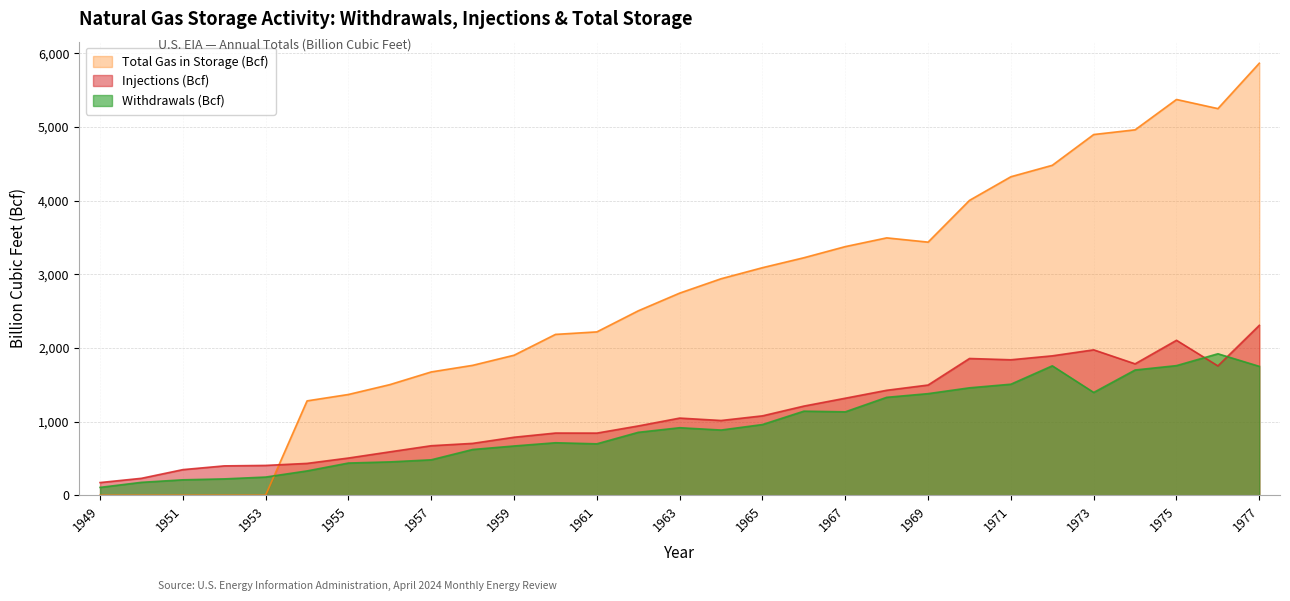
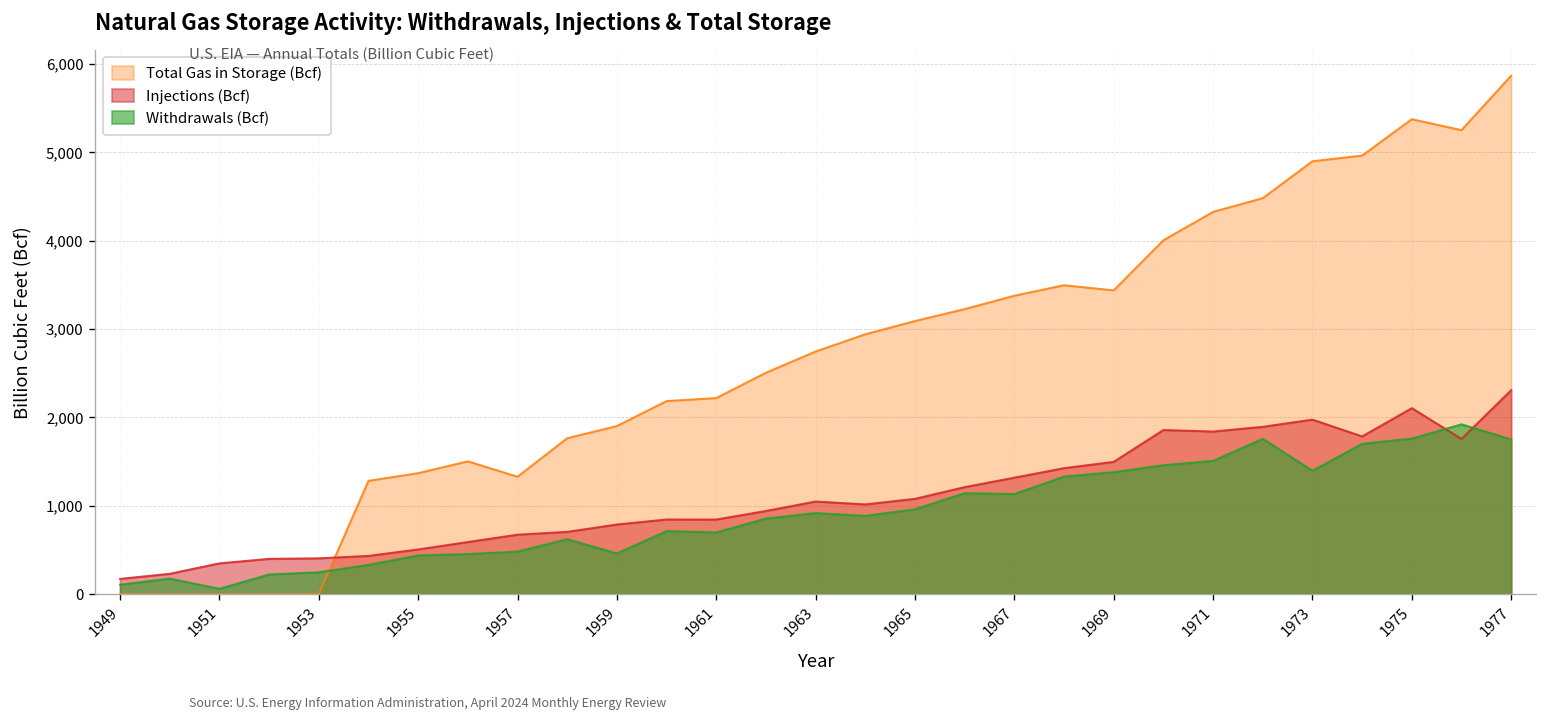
Withdrawals (Bcf), 1951: 200 -> 100
Total Gas in Storage (Bcf), 1957: 1,700 -> 1,300
Withdrawals (Bcf), 1959: 700 -> 500
